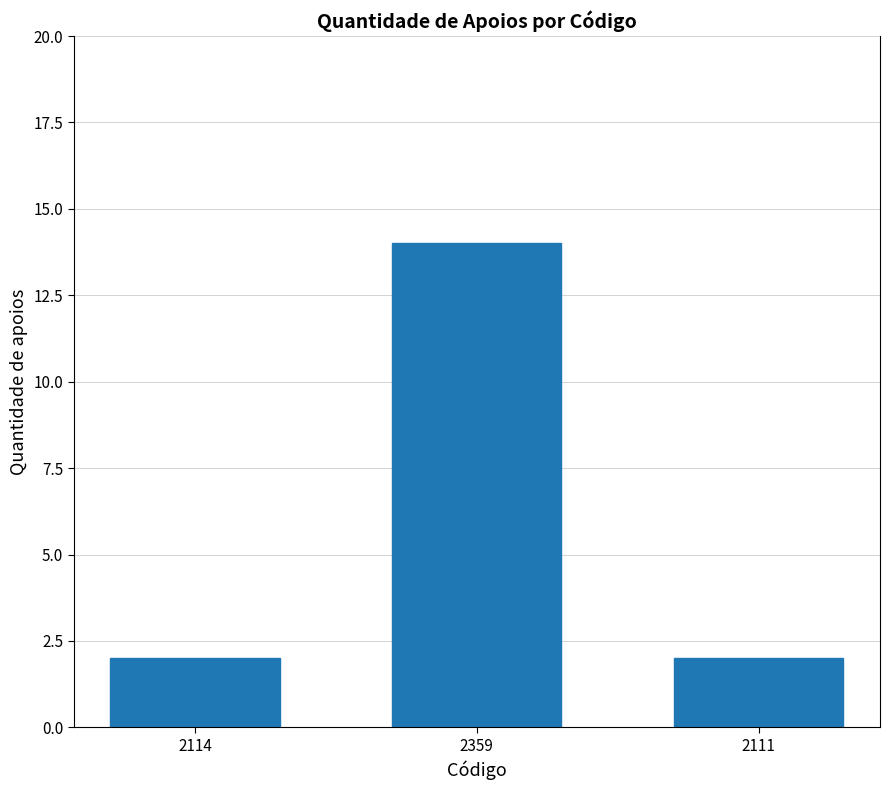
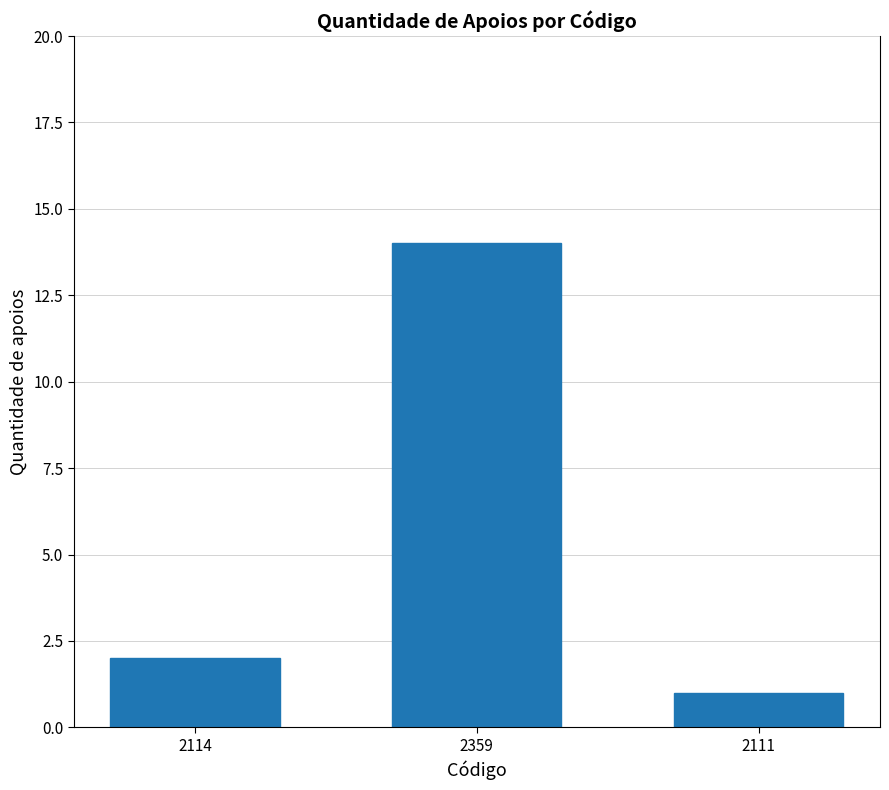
2111: 2 -> 1
